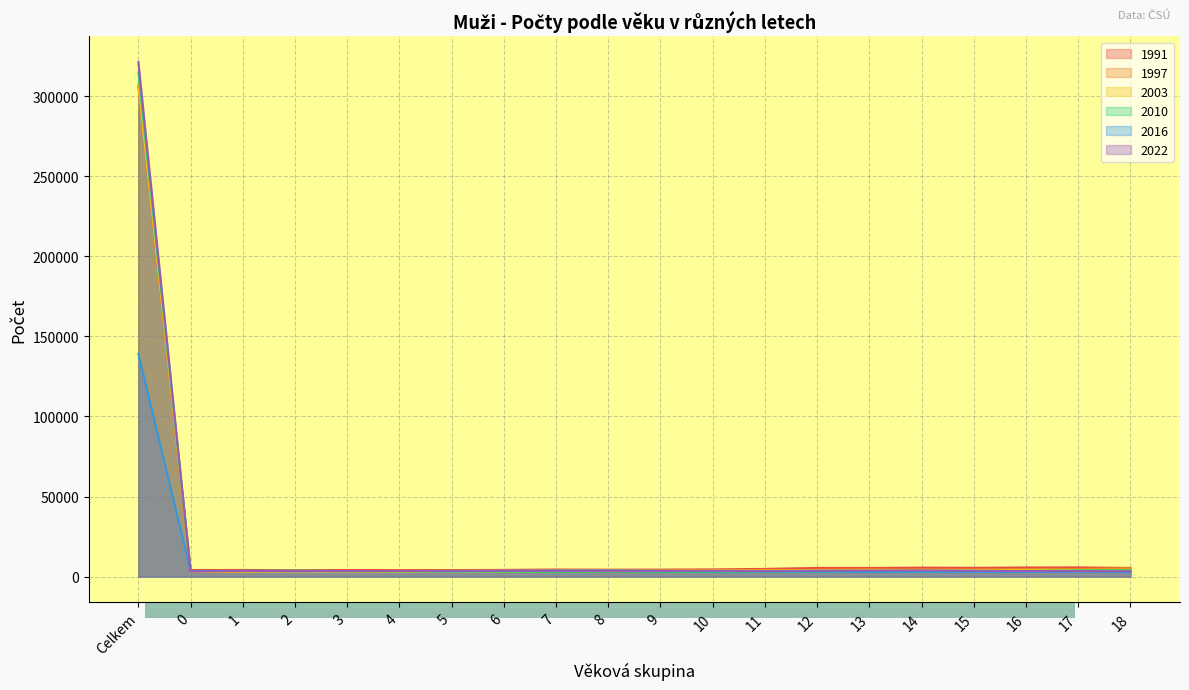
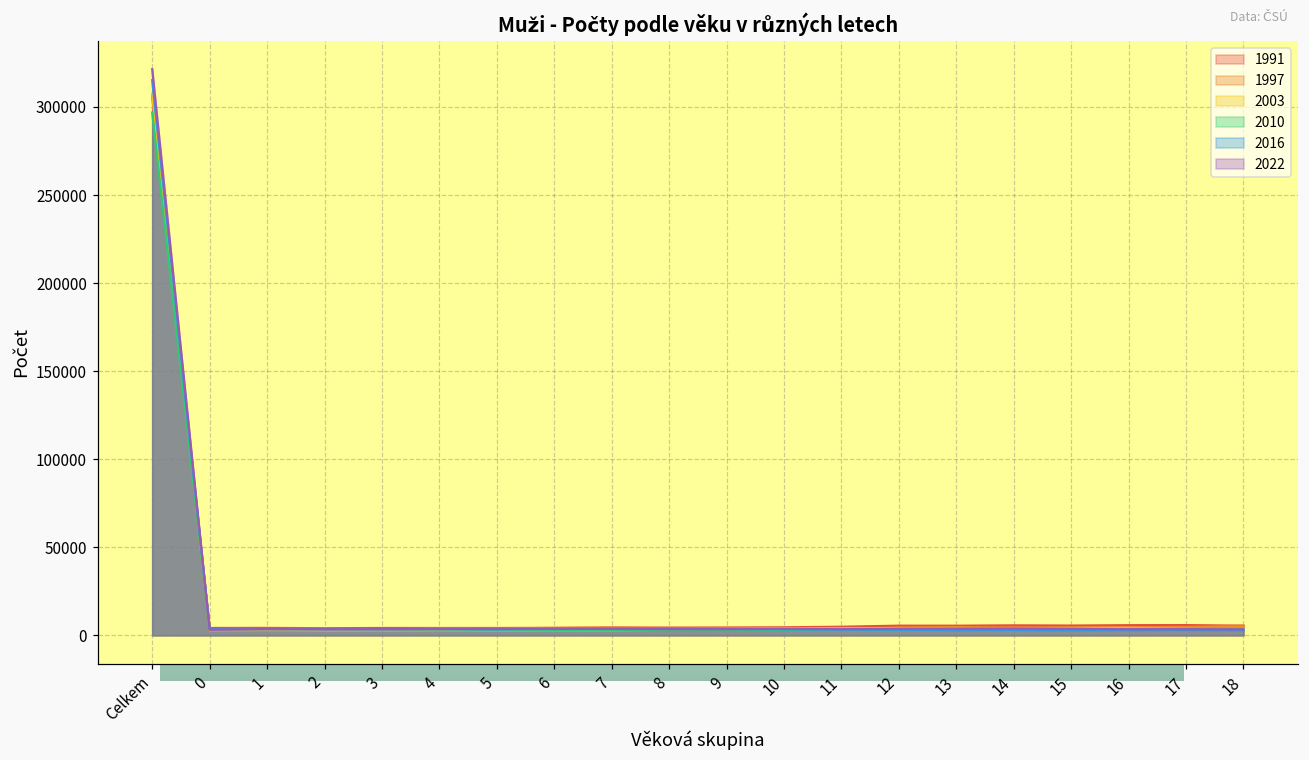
Muži - Počty podle věku v různých letech, 2010, Celkem: 315000 -> 297000
Muži - Počty podle věku v různých letech, 2016, Celkem: 139000 -> 315000
